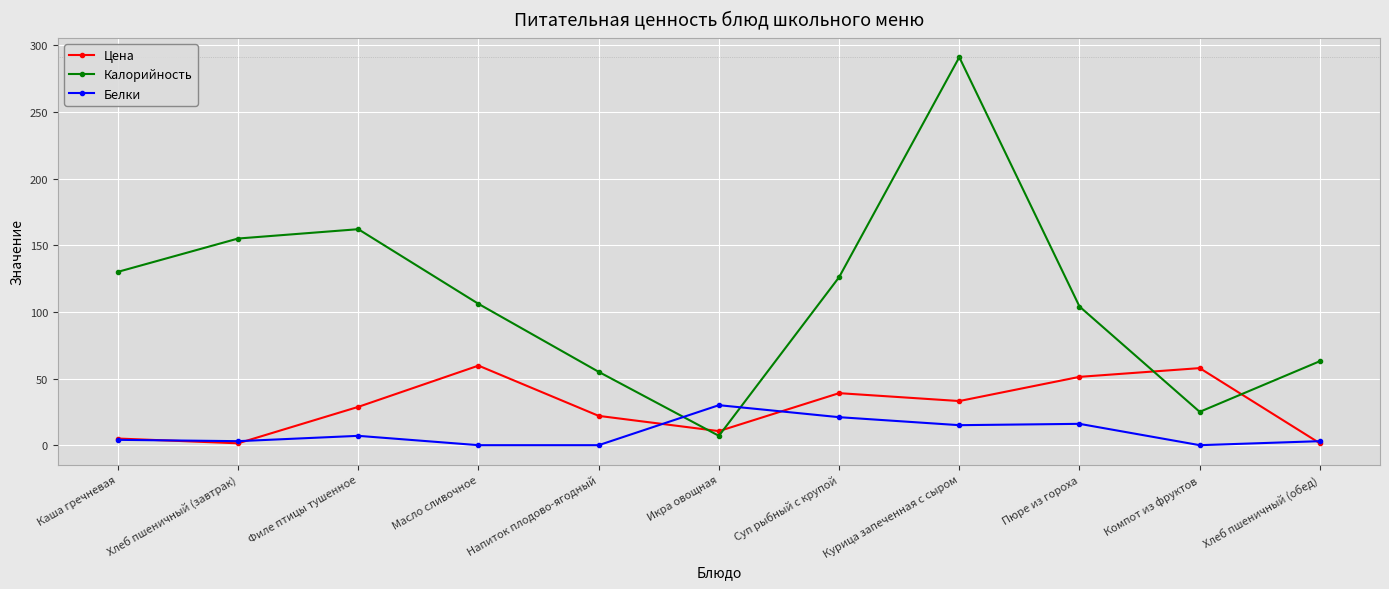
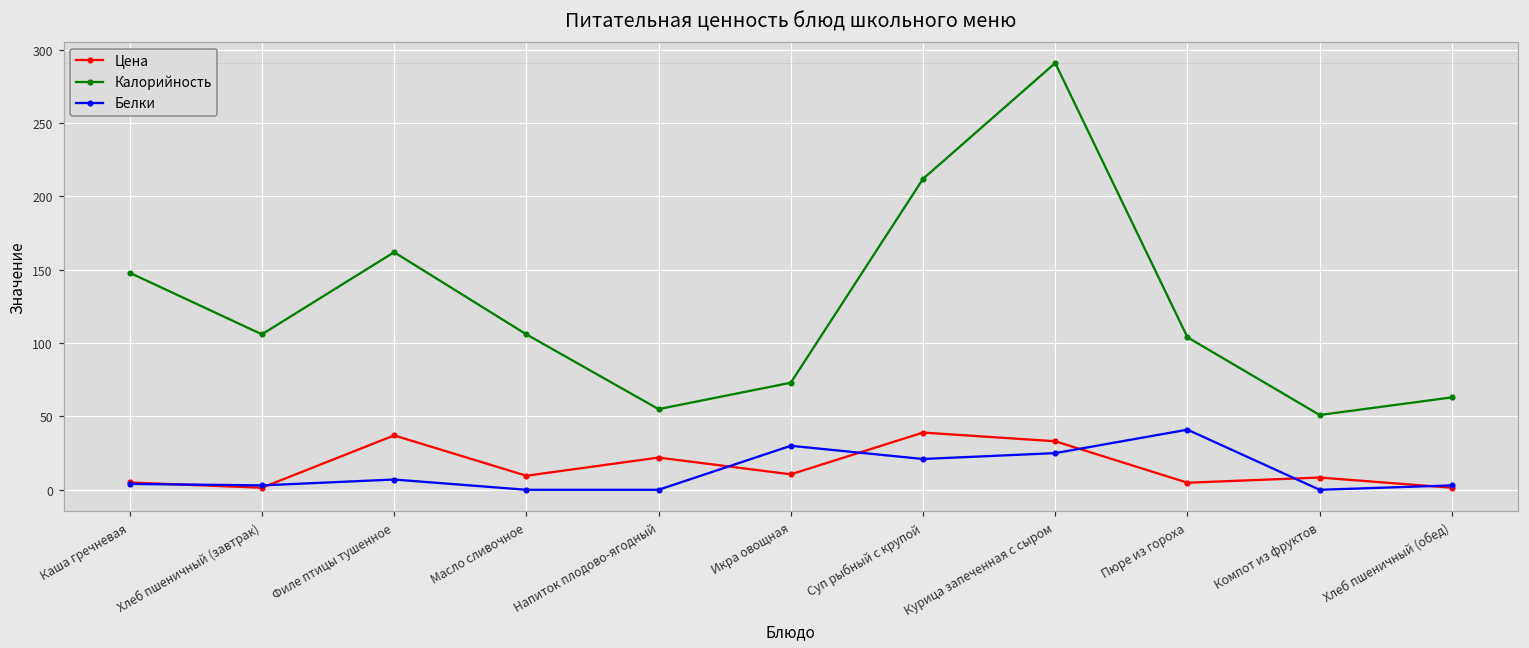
Калорийность, Каша гречневая: 130 -> 148
Калорийность, Хлеб пшеничный (завтрак): 155 -> 106
Цена, Филе птицы тушенное: 29 -> 37
Цена, Масло сливочное: 60 -> 10
Калорийность, Икра овощная: 7 -> 73
Калорийность, Суп рыбный с крупой: 126 -> 212
Белки, Курица запеченная с сыром: 15 -> 25
Цена, Пюре из гороха: 51 -> 5
Белки, Пюре из гороха: 16 -> 41
Цена, Компот из фруктов: 58 -> 8
Калорийность, Компот из фруктов: 25 -> 51
